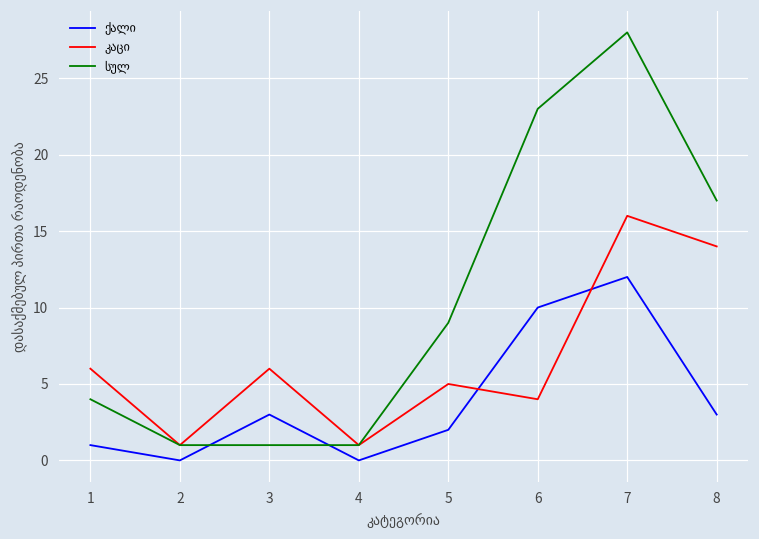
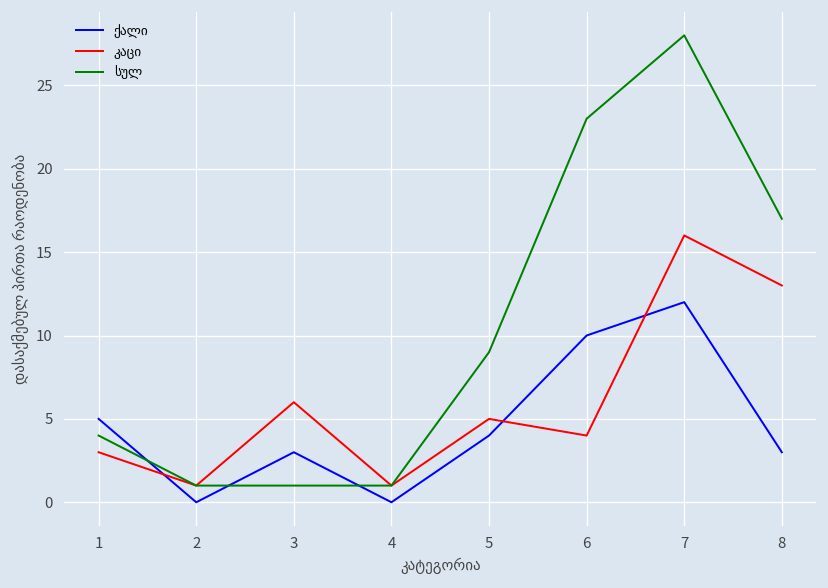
ქალი, 1: 1 -> 5
კაცი, 1: 6 -> 3
ქალი, 5: 2 -> 4
კაცი, 8: 14 -> 13
